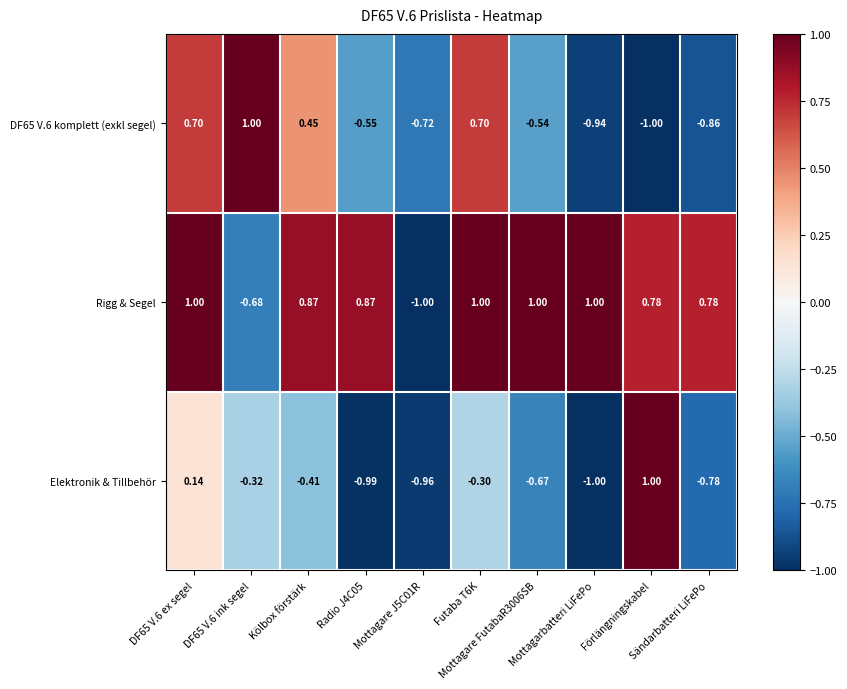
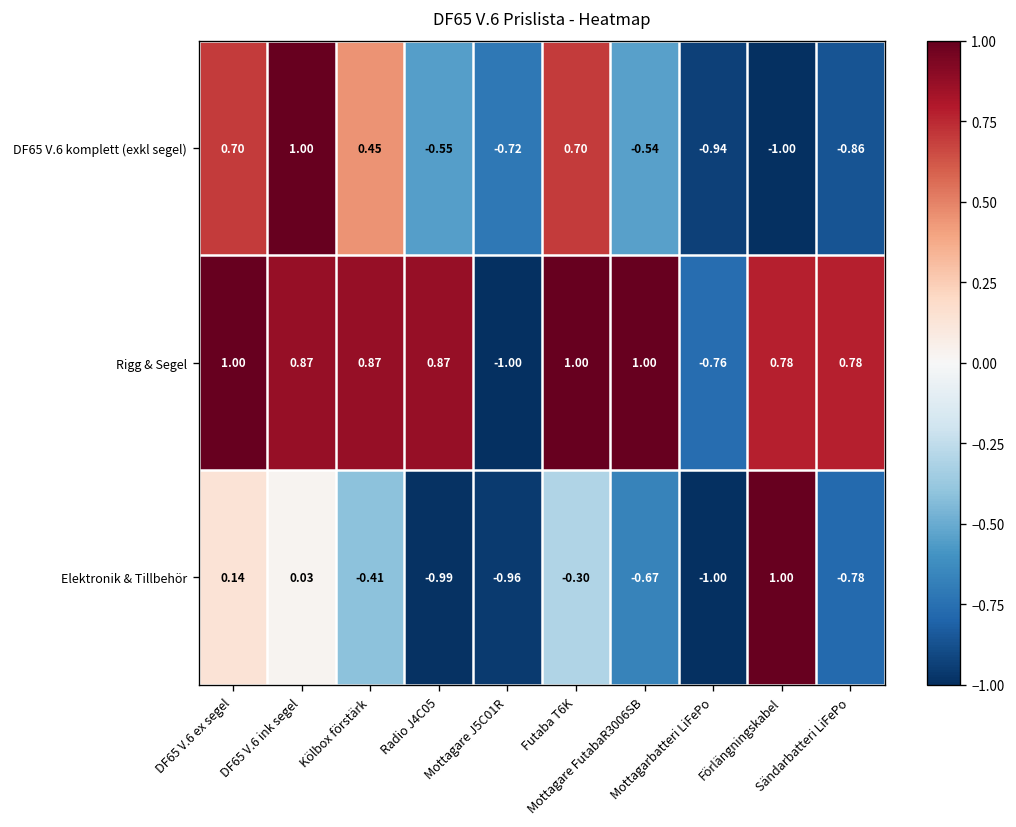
Rigg & Segel, DF65 V.6 ink segel: -0.68 -> 0.87
Rigg & Segel, Mottagarbatteri LiFePo: 1.00 -> -0.76
Elektronik & Tillbehör, DF65 V.6 ink segel: -0.32 -> 0.03
